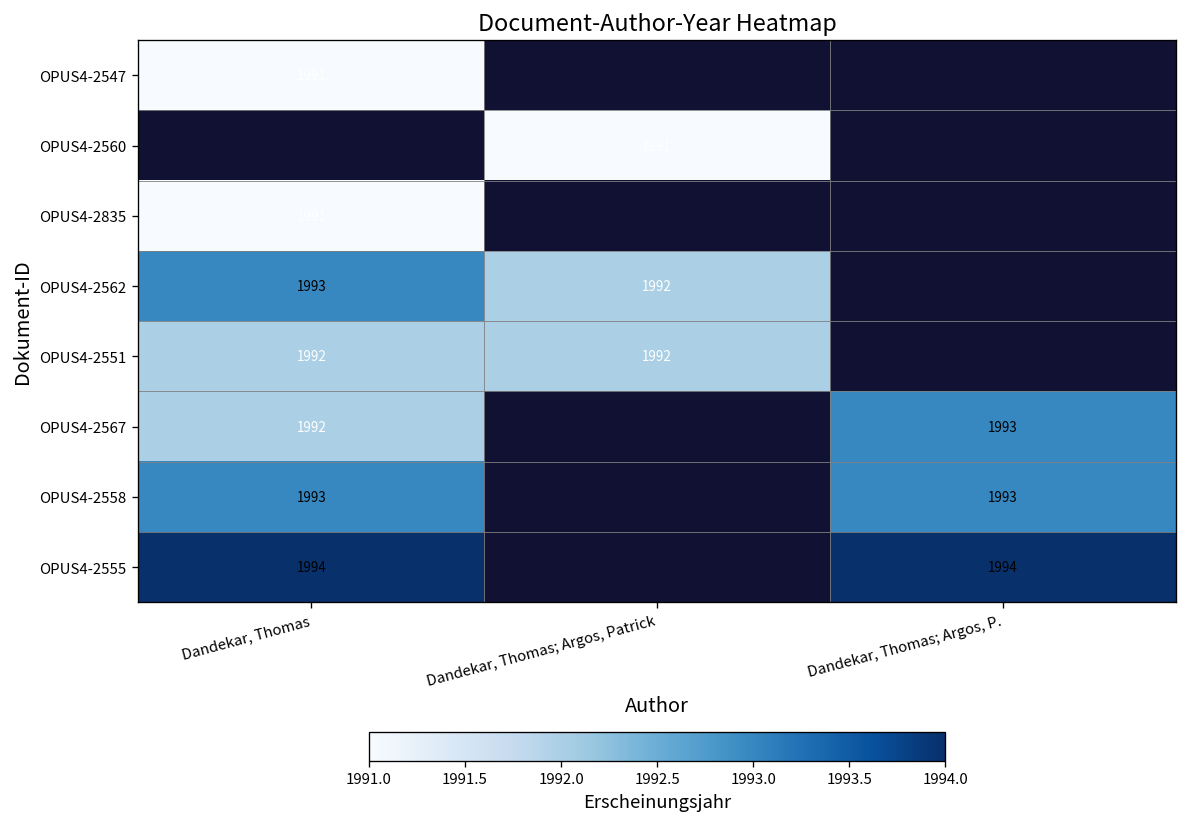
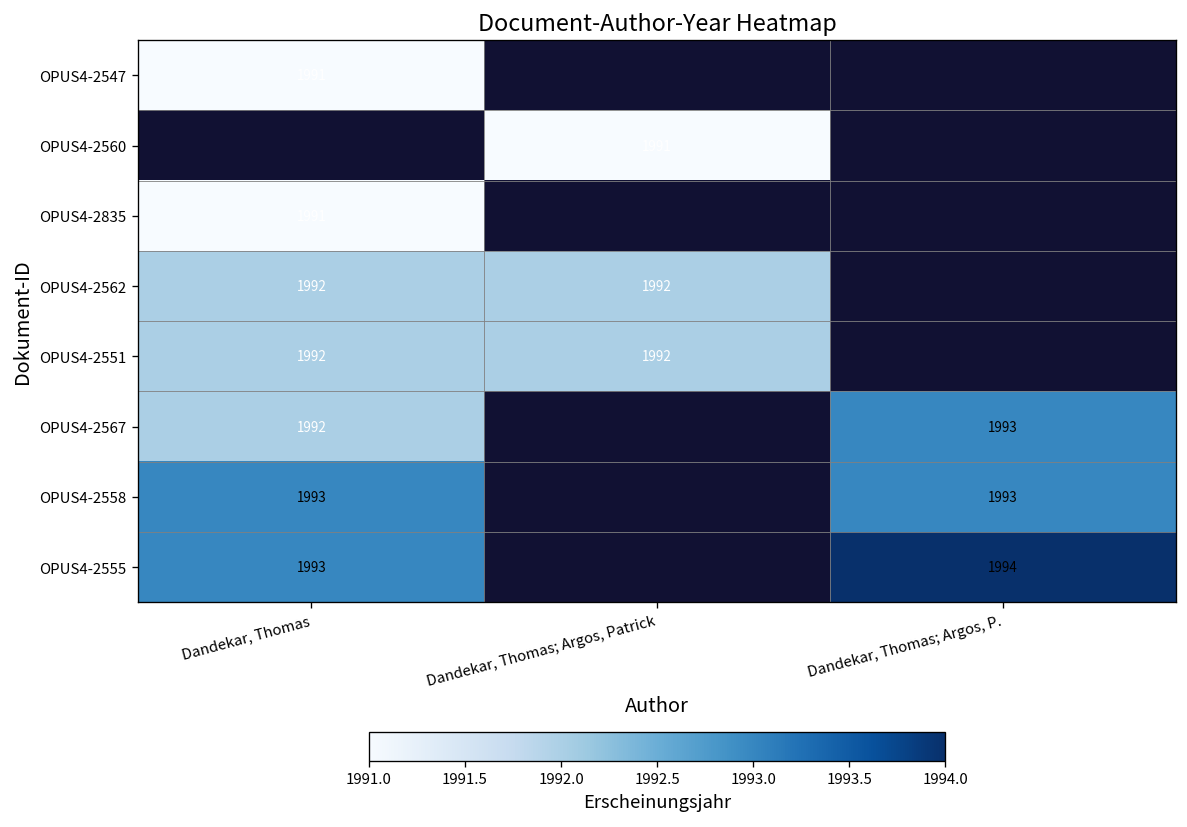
OPUS4-2562, Dandekar, Thomas: 1993 -> 1992
OPUS4-2555, Dandekar, Thomas: 1994 -> 1993
